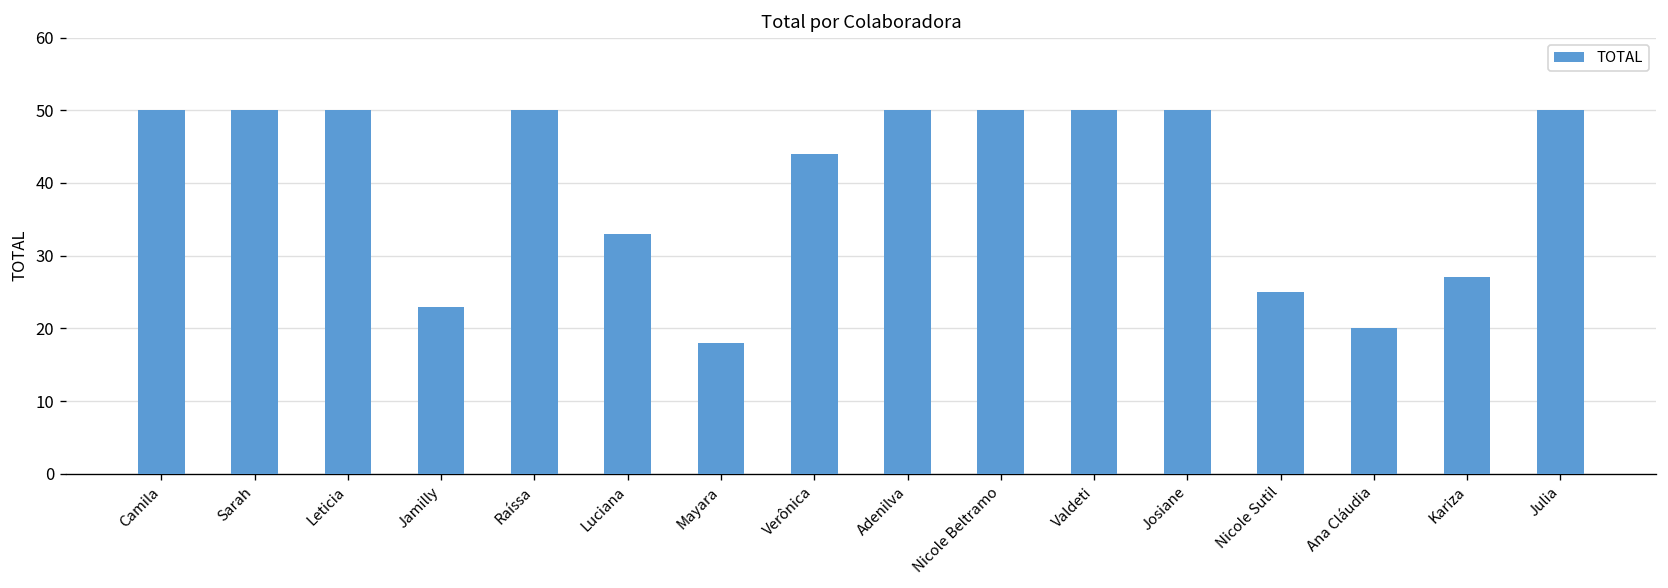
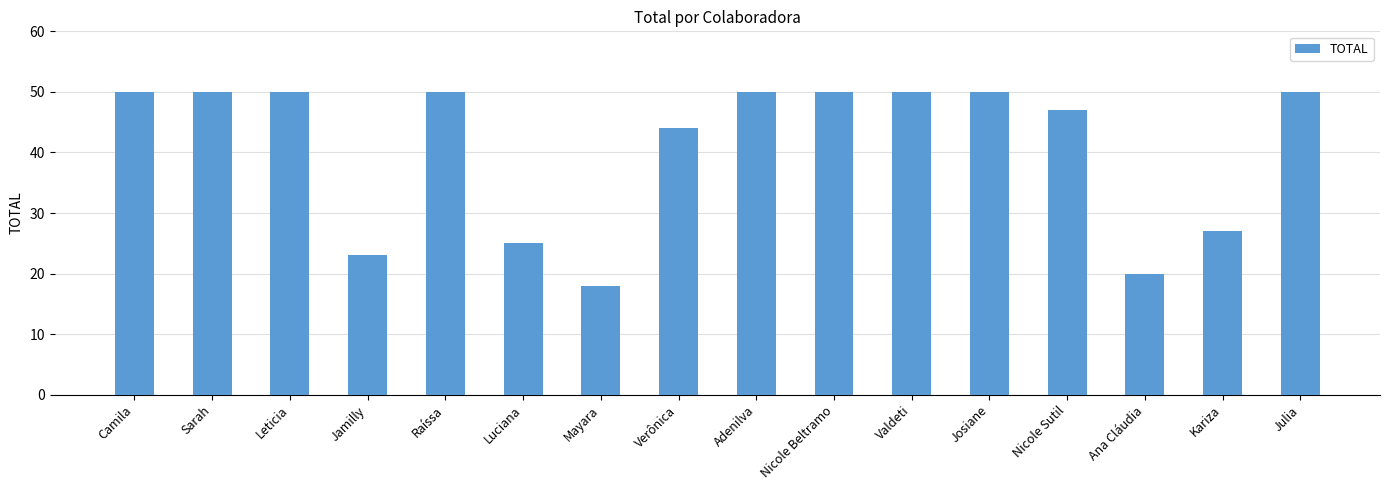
Luciana: 33 -> 25
Nicole Sutil: 25 -> 47
